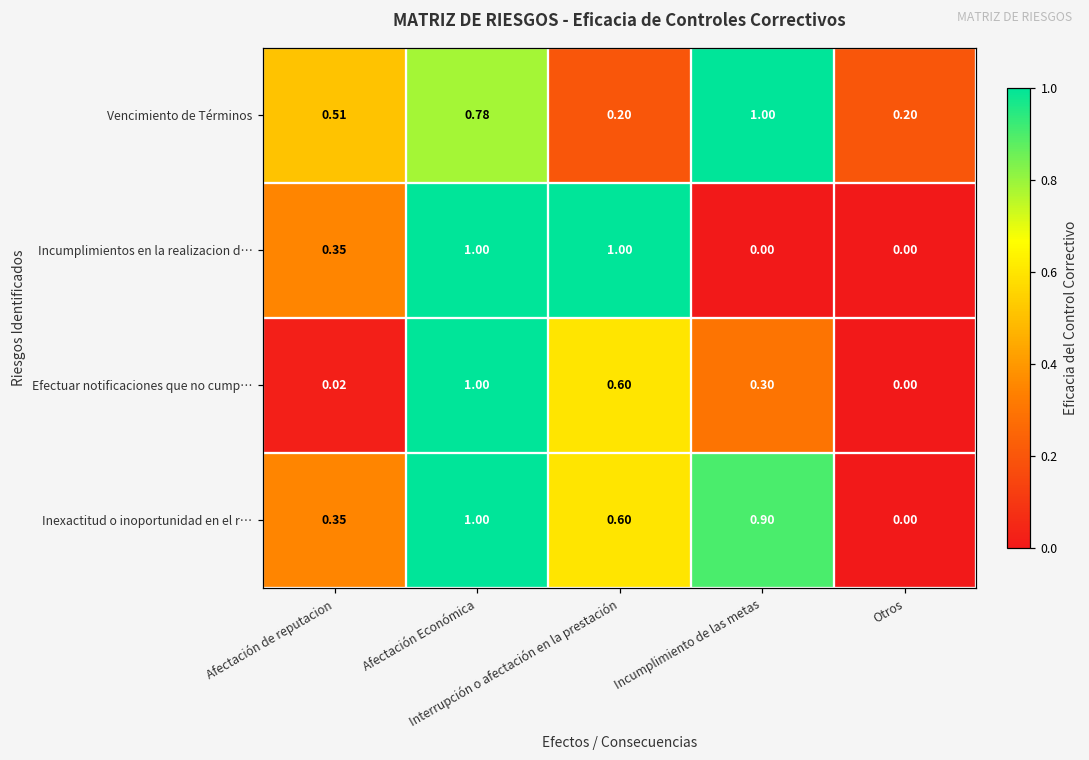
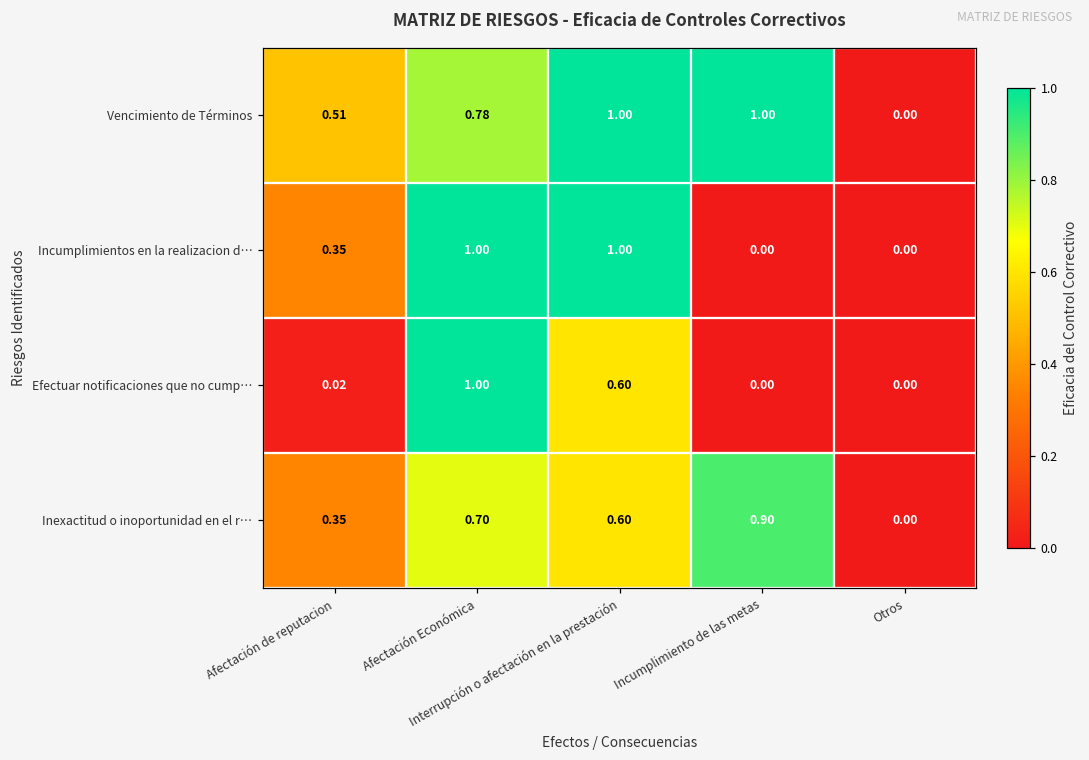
Vencimiento de Términos, Interrupción o afectación en la prestación: 0.20 -> 1.00
Vencimiento de Términos, Otros: 0.20 -> 0.00
Efectuar notificaciones que no cump…, Incumplimiento de las metas: 0.30 -> 0.00
Inexactitud o inoportunidad en el r…, Afectación Económica: 1.00 -> 0.70
